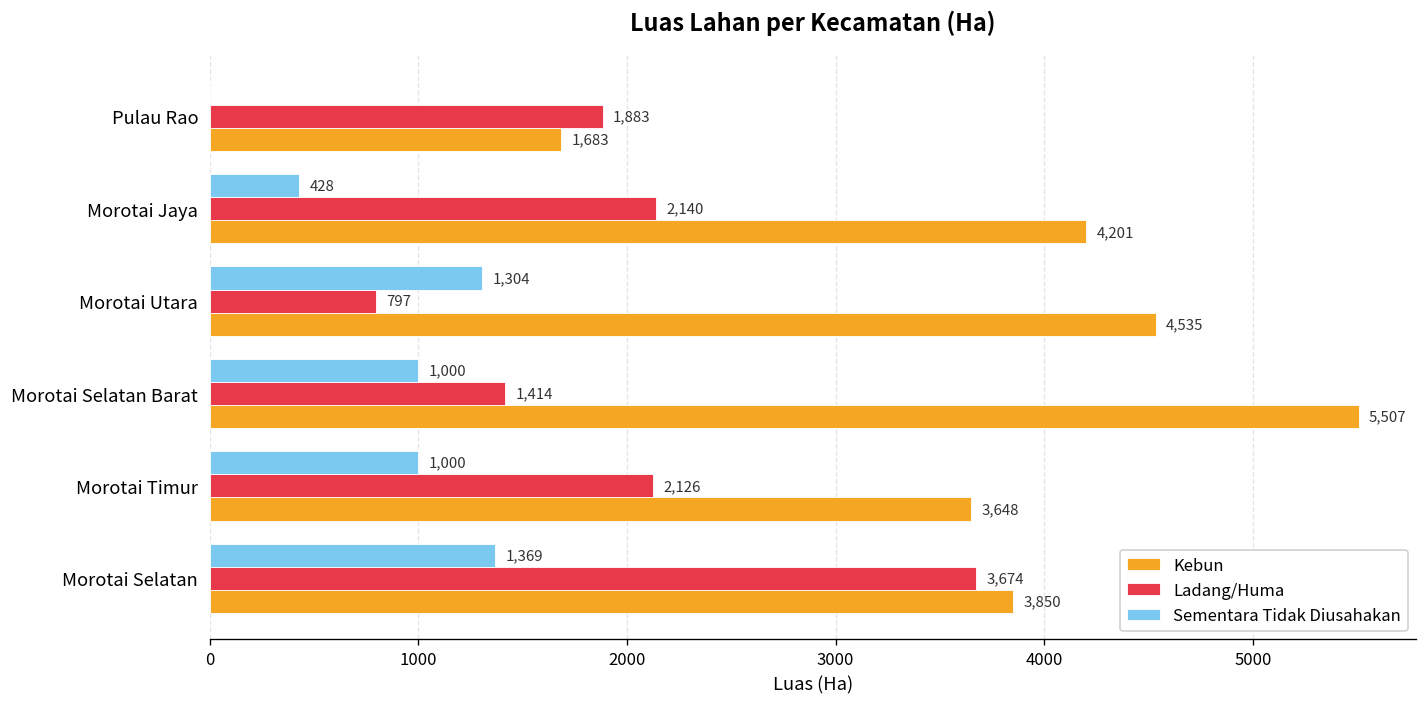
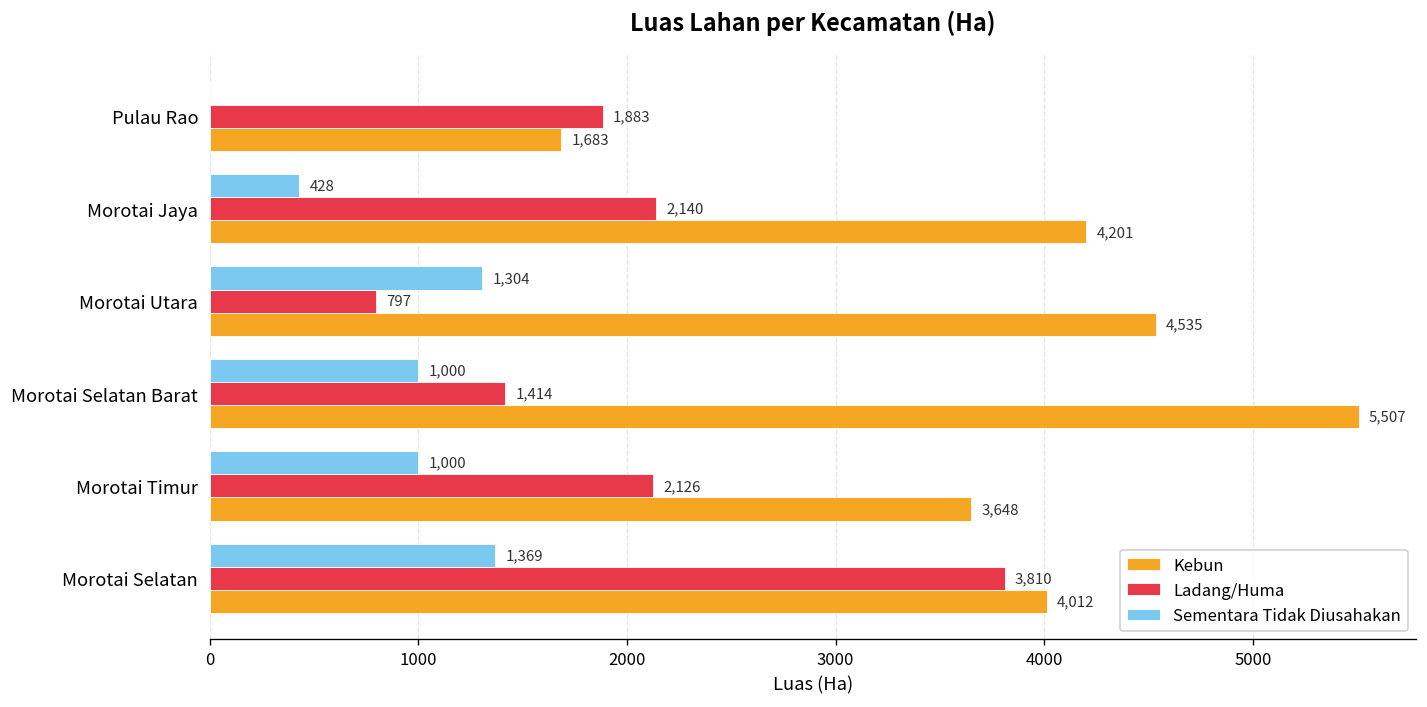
Ladang/Huma, Morotai Selatan: 3,674 -> 3,810
Kebun, Morotai Selatan: 3,850 -> 4,012
